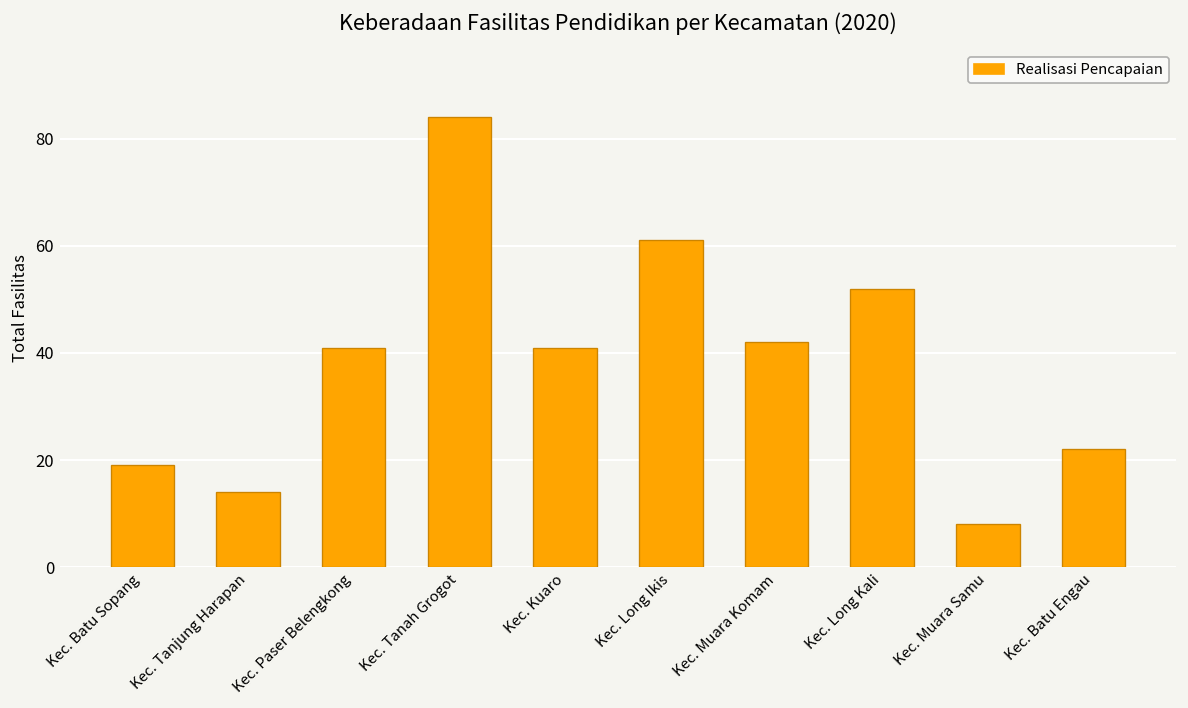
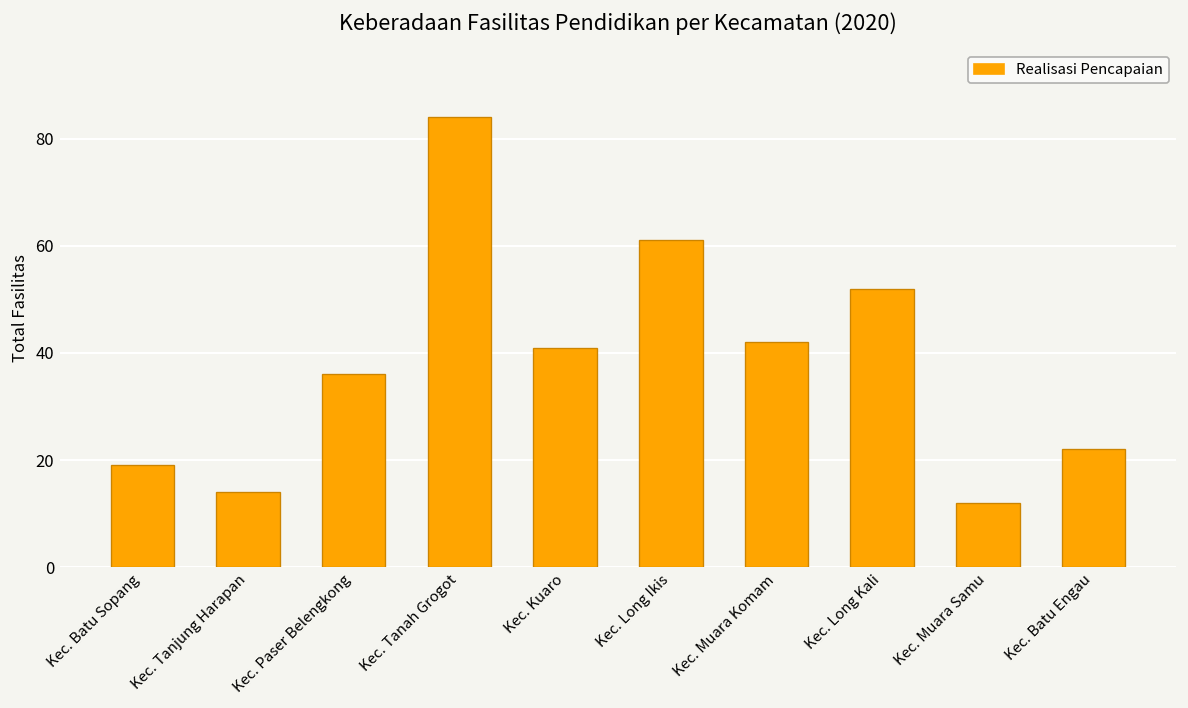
Kec. Paser Belengkong: 41 -> 36
Kec. Muara Samu: 8 -> 12
